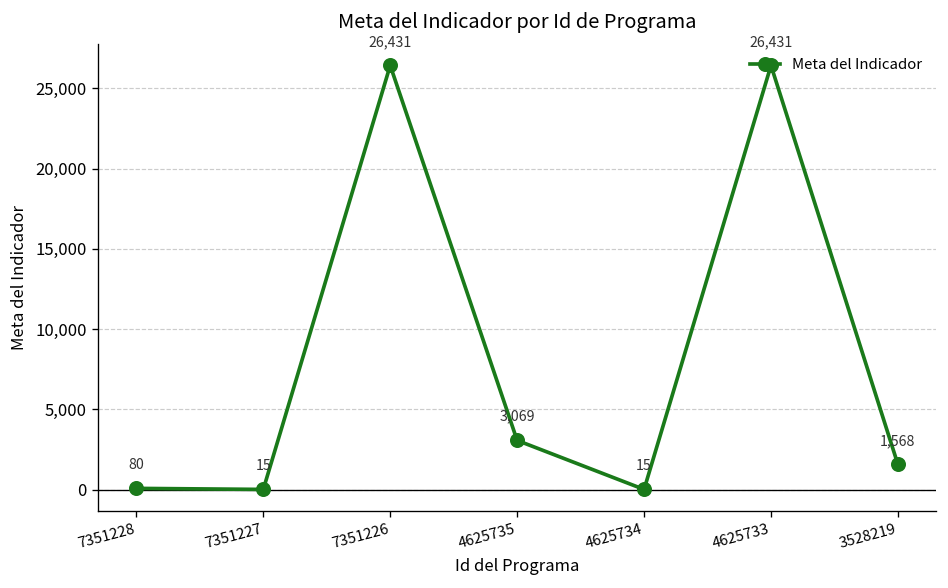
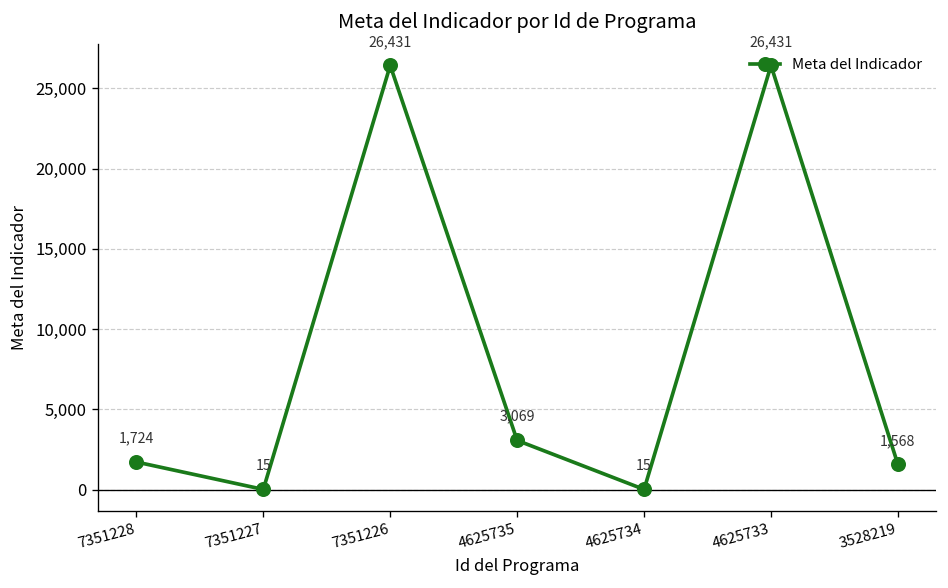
7351228: 80 -> 1,724
